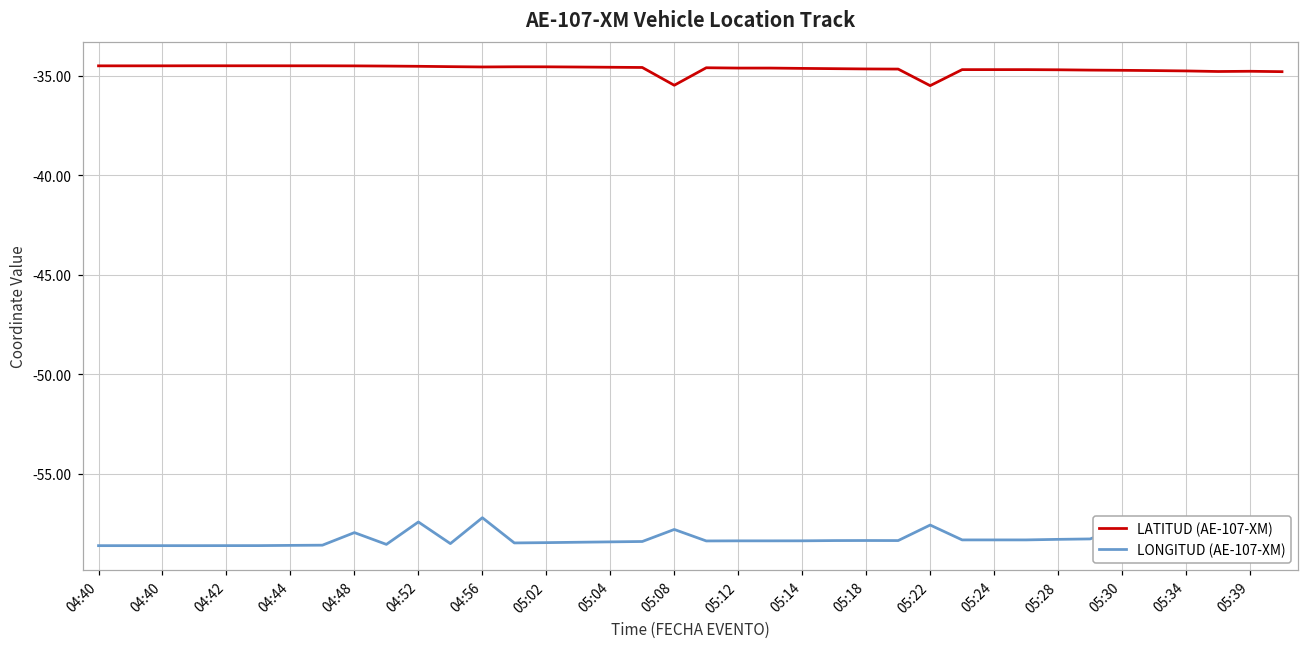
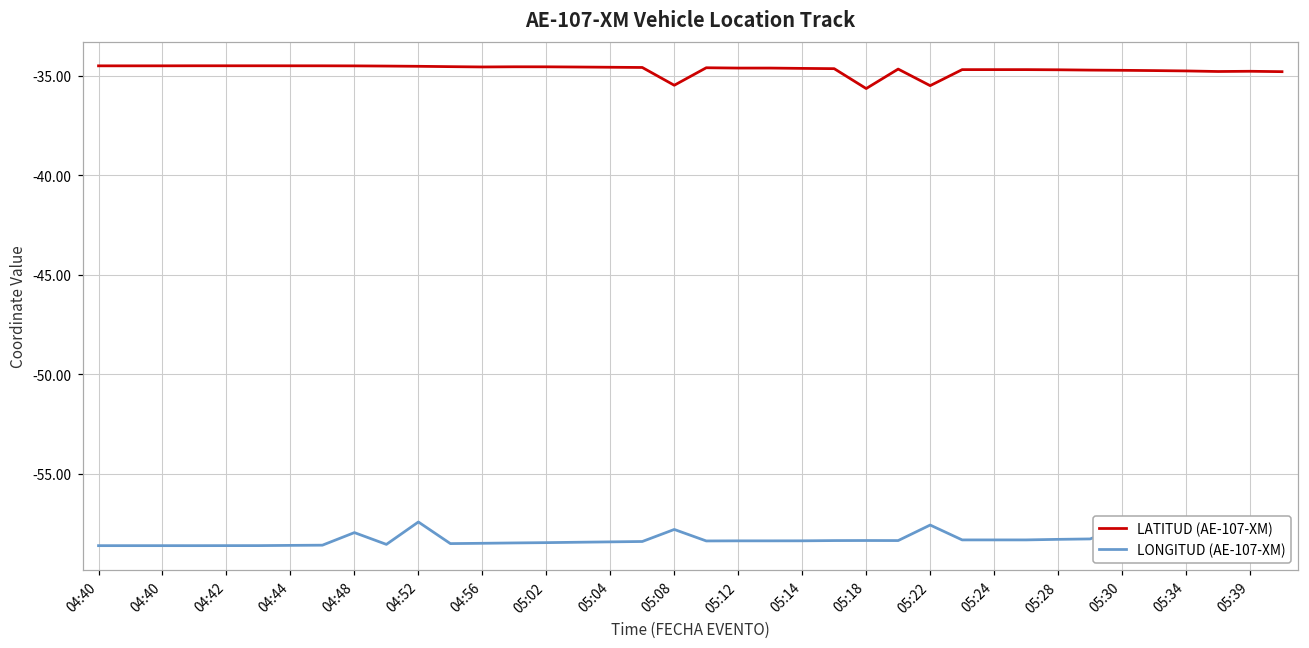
LONGITUD (AE-107-XM), 04:56: -57.2 -> -58.5
LATITUD (AE-107-XM), 05:18: -34.6 -> -35.6
